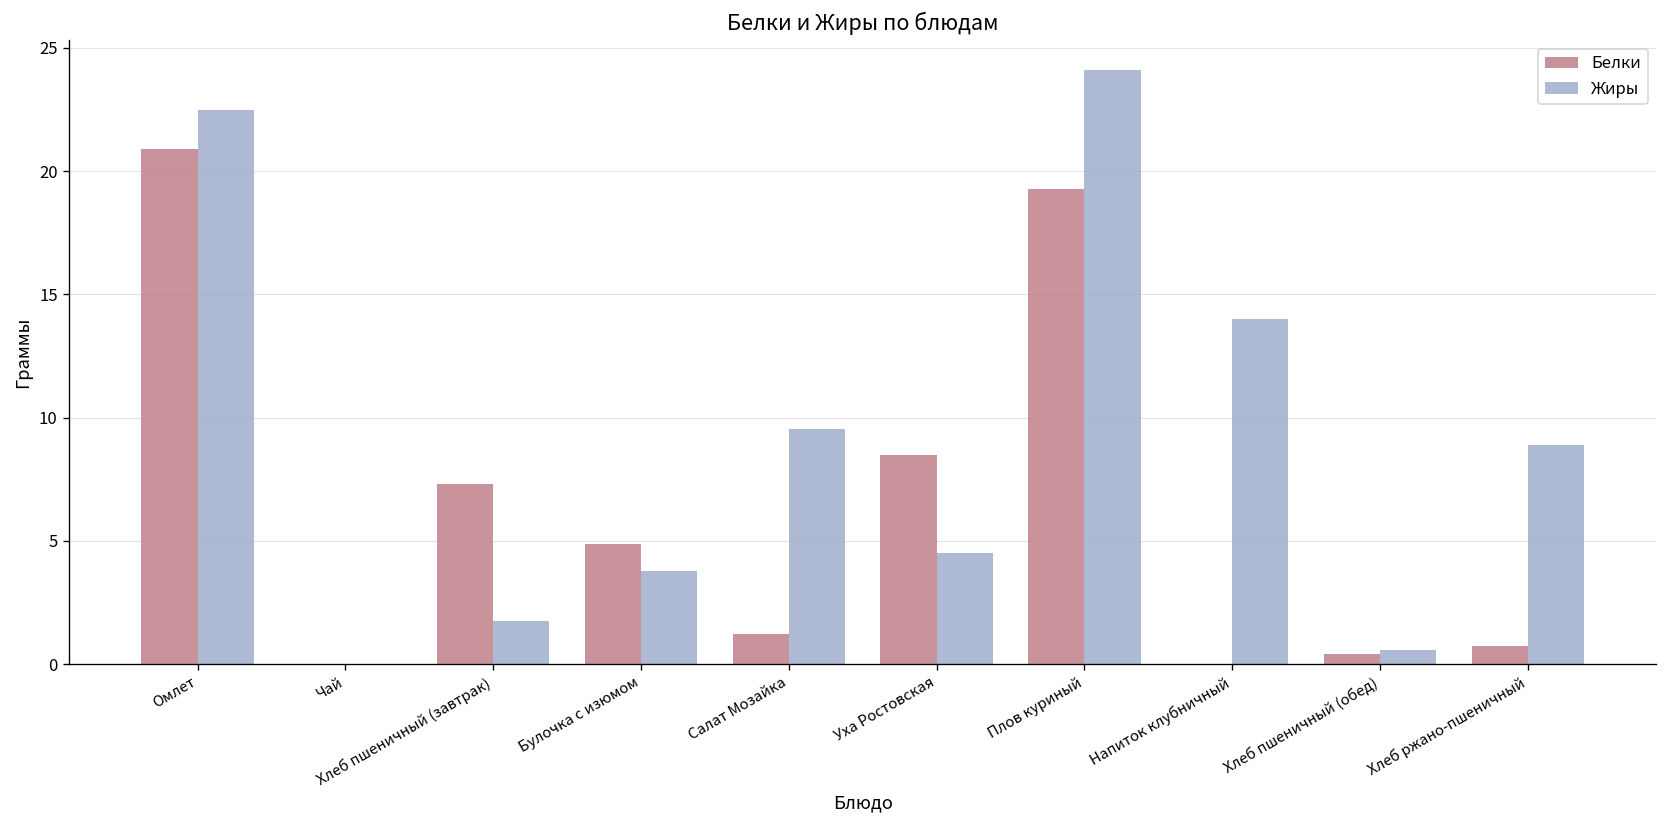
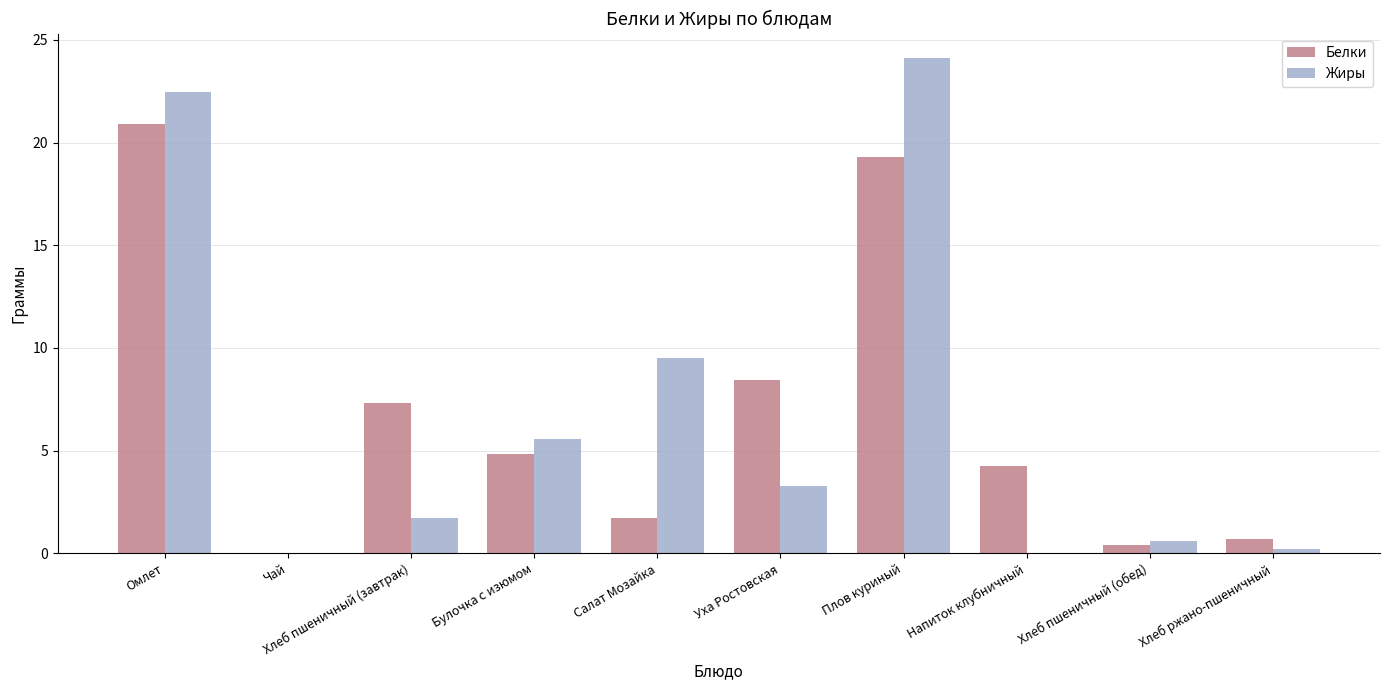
Жиры, Булочка с изюмом: 3.8 -> 5.6
Белки, Салат Мозайка: 1.2 -> 1.7
Жиры, Уха Ростовская: 4.5 -> 3.3
Белки, Напиток клубничный: 0.0 -> 4.3
Жиры, Напиток клубничный: 14.0 -> 0.0
Жиры, Хлеб ржано-пшеничный: 8.9 -> 0.2
